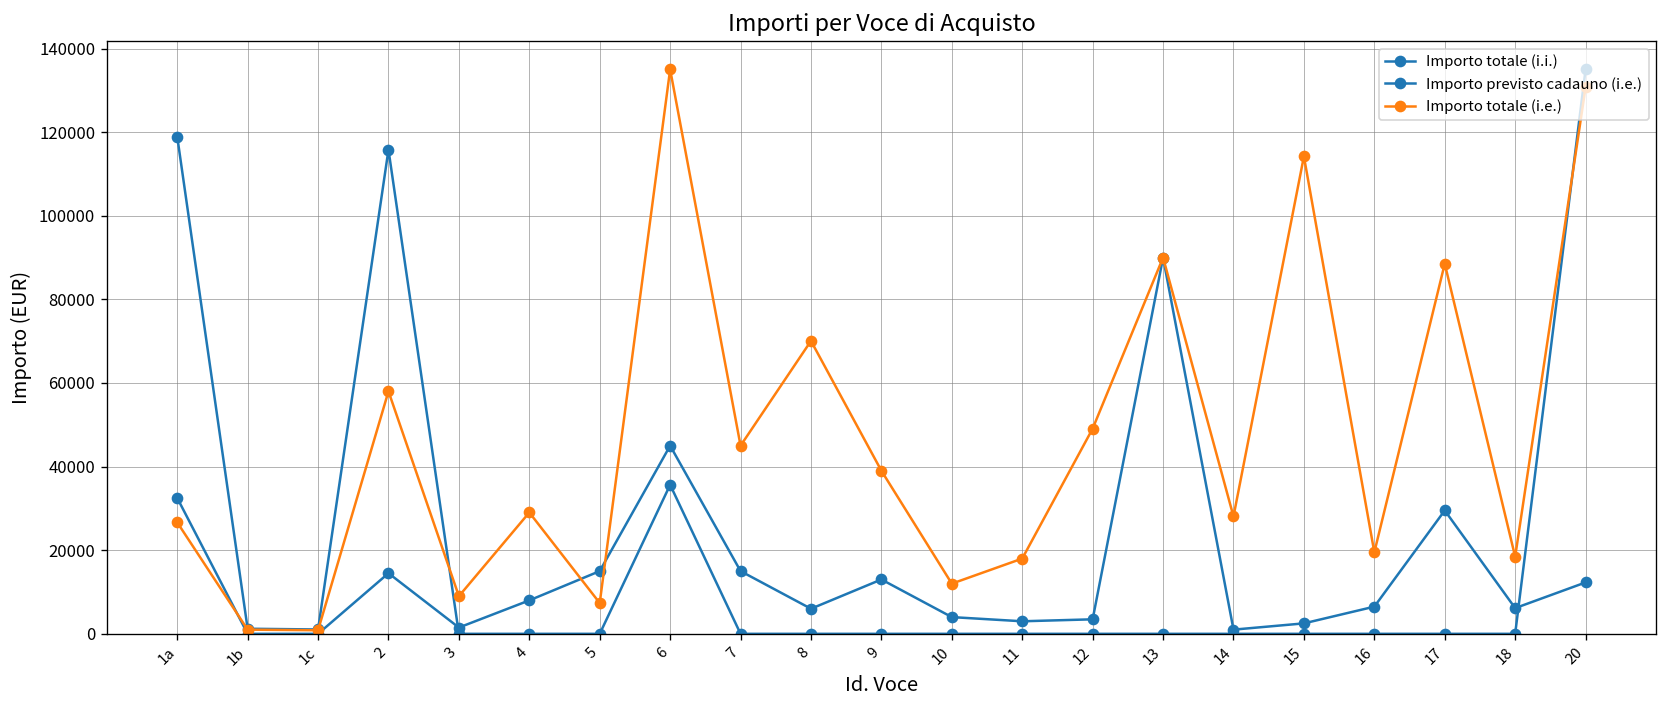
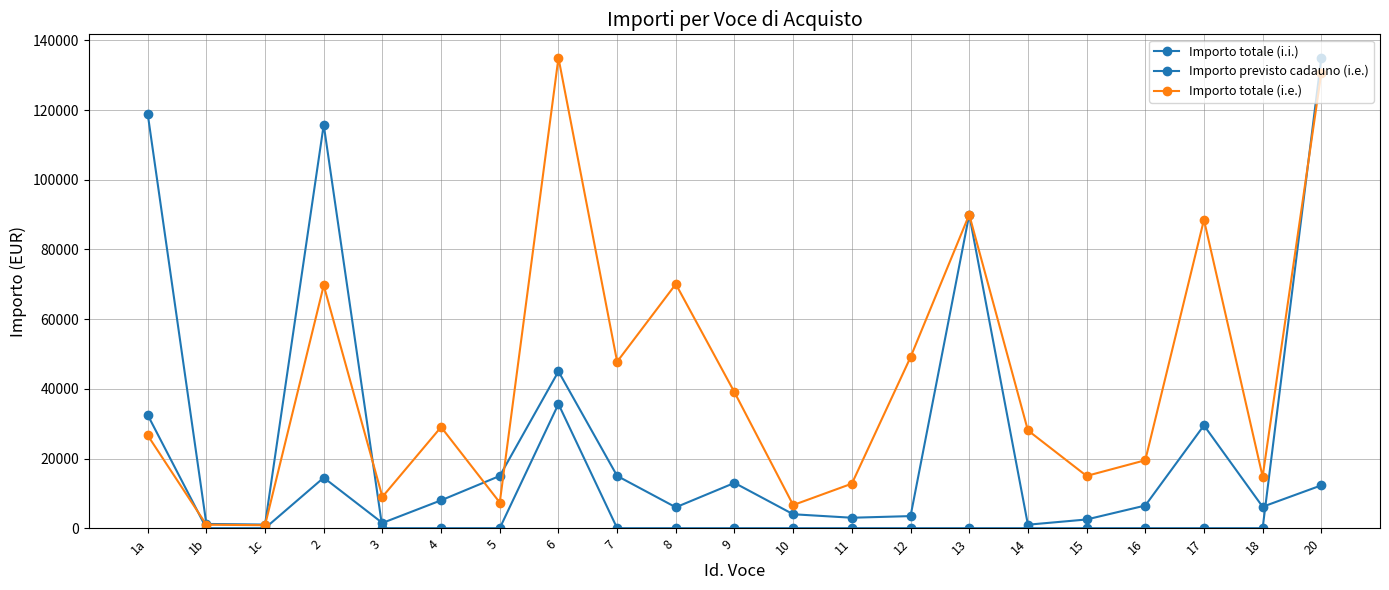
Importo totale (i.e.), 2: 58000 -> 70000
Importo totale (i.e.), 7: 45000 -> 48000
Importo totale (i.e.), 10: 12000 -> 7000
Importo totale (i.e.), 11: 18000 -> 13000
Importo totale (i.e.), 15: 114000 -> 15000
Importo totale (i.e.), 18: 18000 -> 15000
